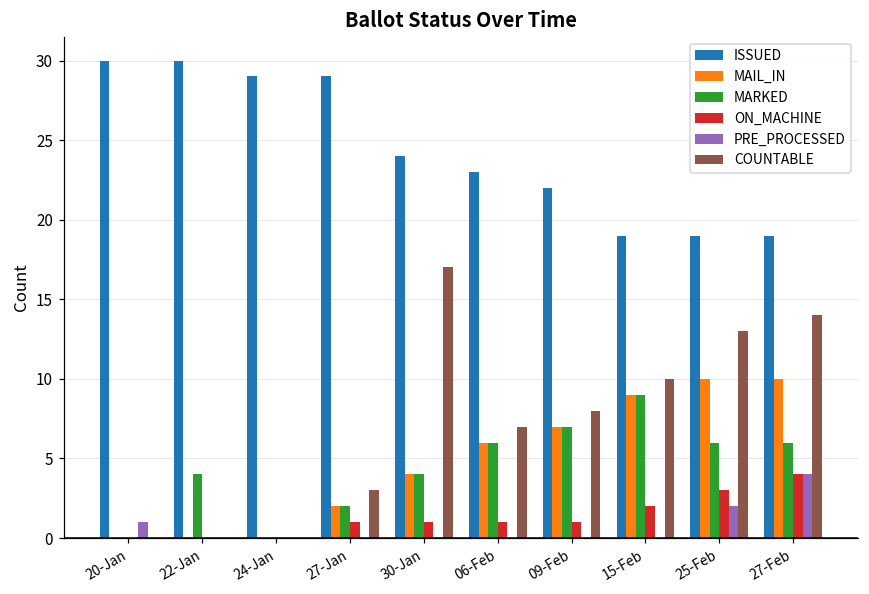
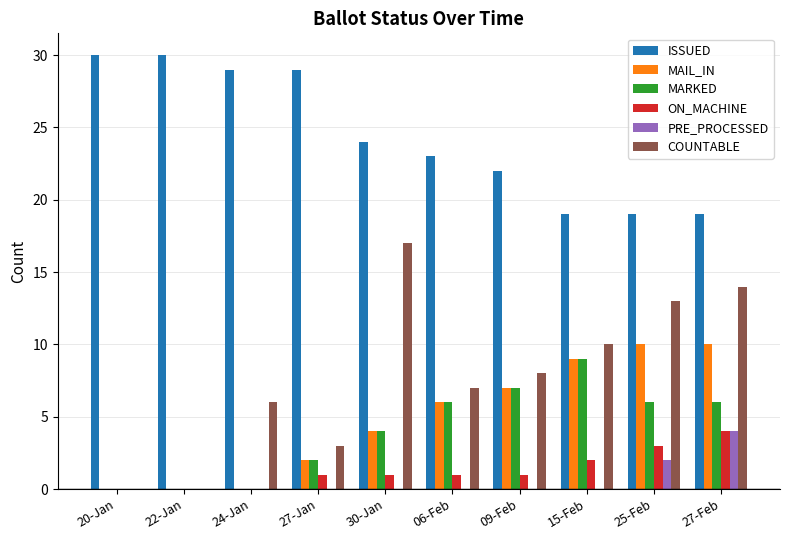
PRE_PROCESSED, 20-Jan: 1 -> 0
MARKED, 22-Jan: 4 -> 0
COUNTABLE, 24-Jan: 0 -> 6
